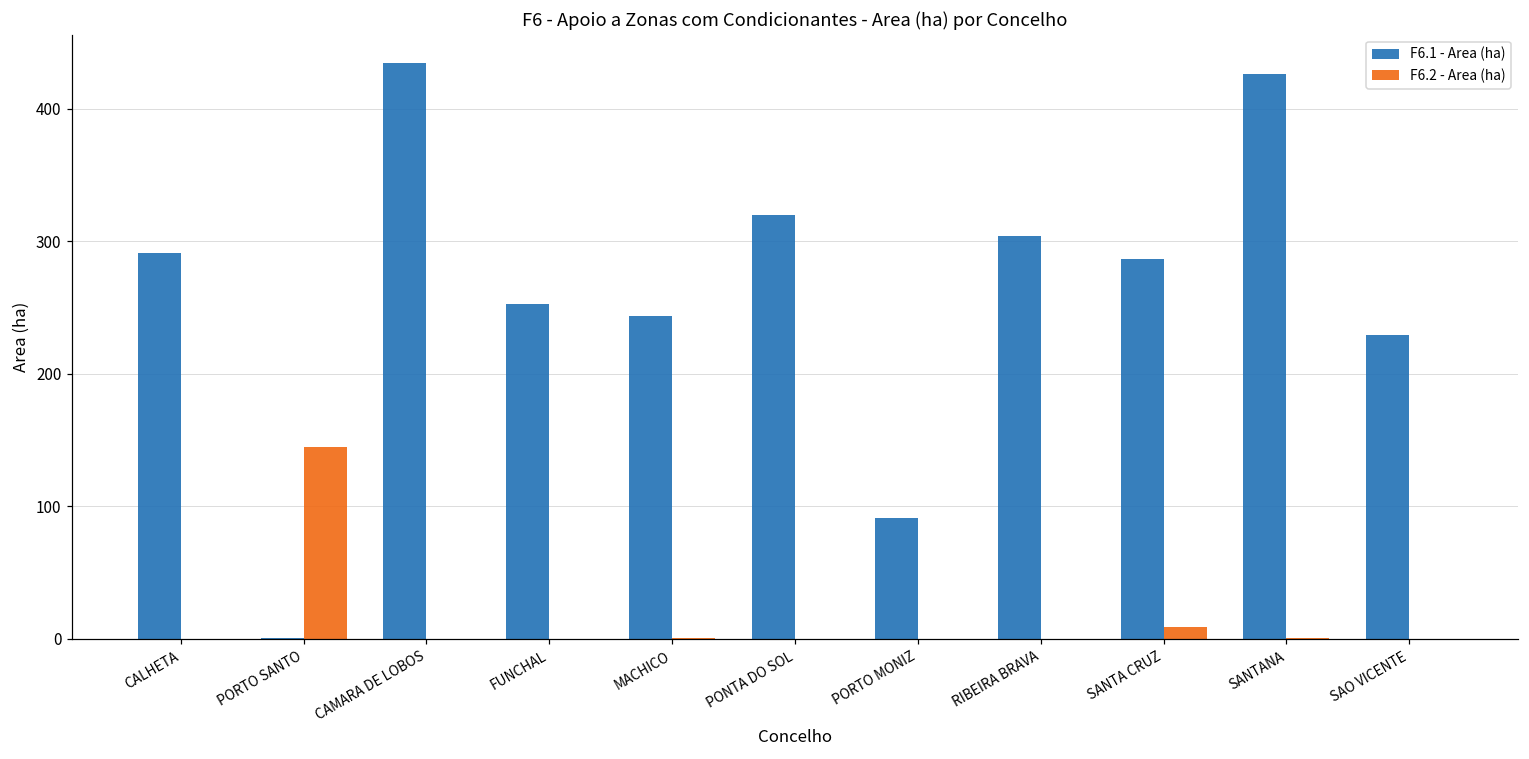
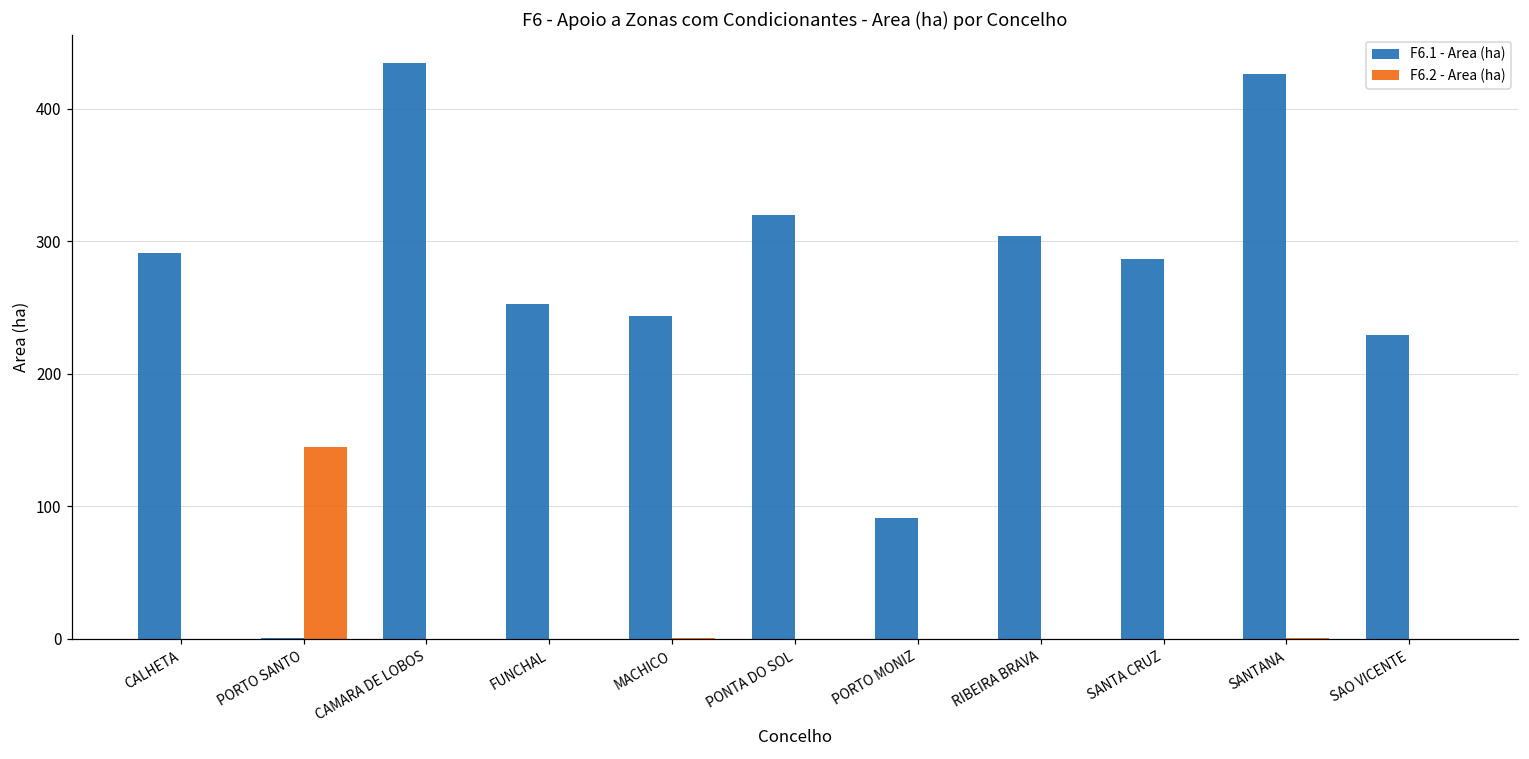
F6.2 - Area (ha), SANTA CRUZ: 9 -> 0
